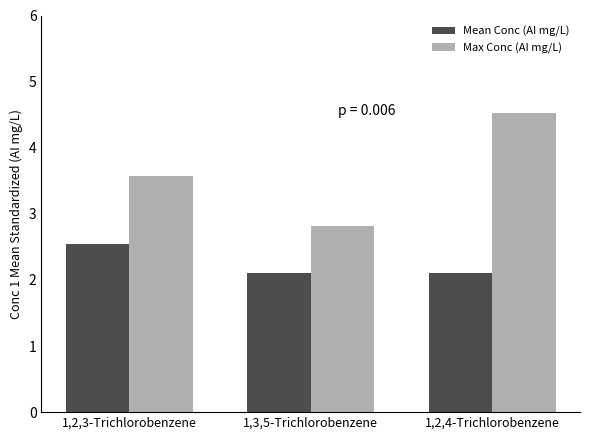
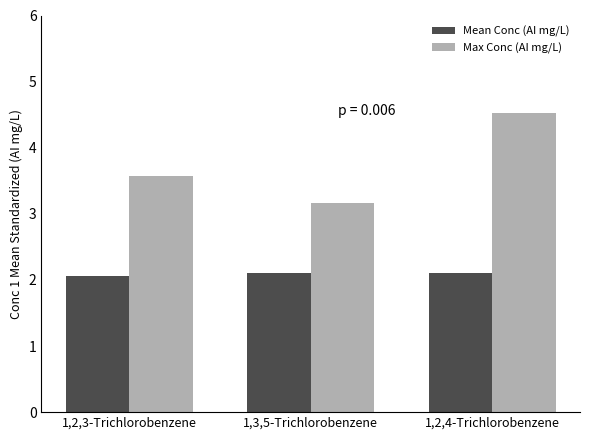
Mean Conc (AI mg/L), 1,2,3-Trichlorobenzene: 2.5 -> 2.1
Max Conc (AI mg/L), 1,3,5-Trichlorobenzene: 2.8 -> 3.2
